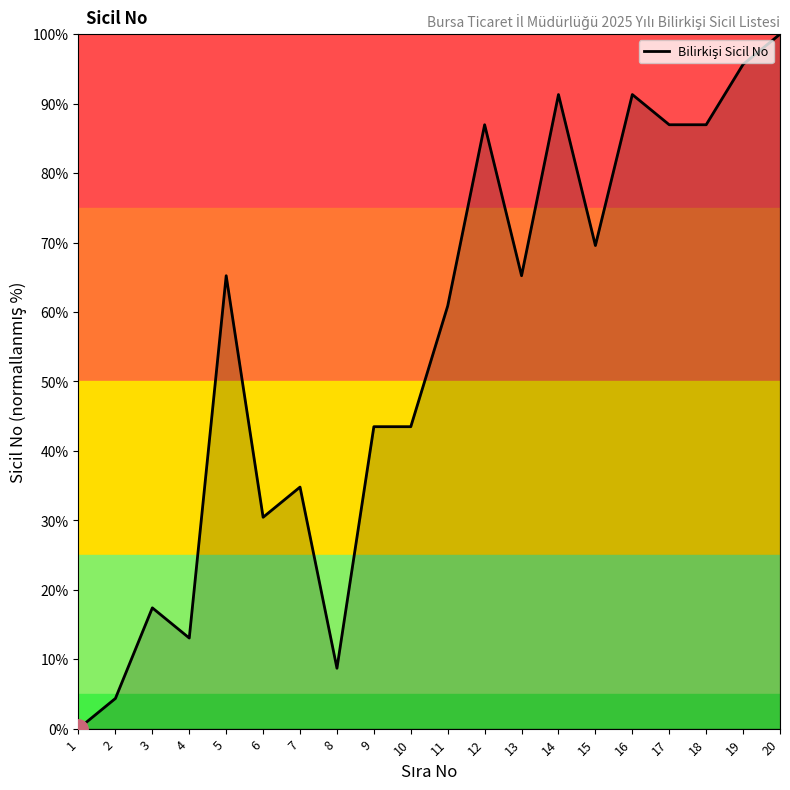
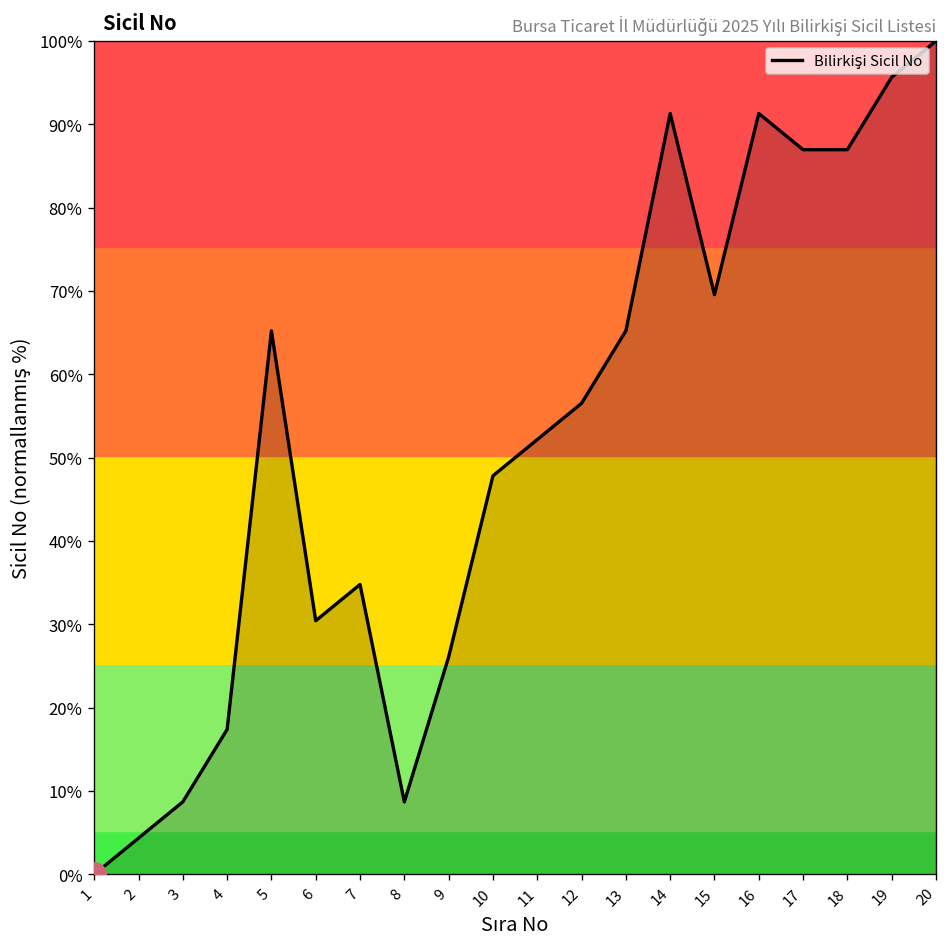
Bilirkişi Sicil No, 3: 17% -> 9%
Bilirkişi Sicil No, 4: 13% -> 17%
Bilirkişi Sicil No, 9: 43% -> 26%
Bilirkişi Sicil No, 10: 43% -> 48%
Bilirkişi Sicil No, 11: 61% -> 52%
Bilirkişi Sicil No, 12: 87% -> 57%
